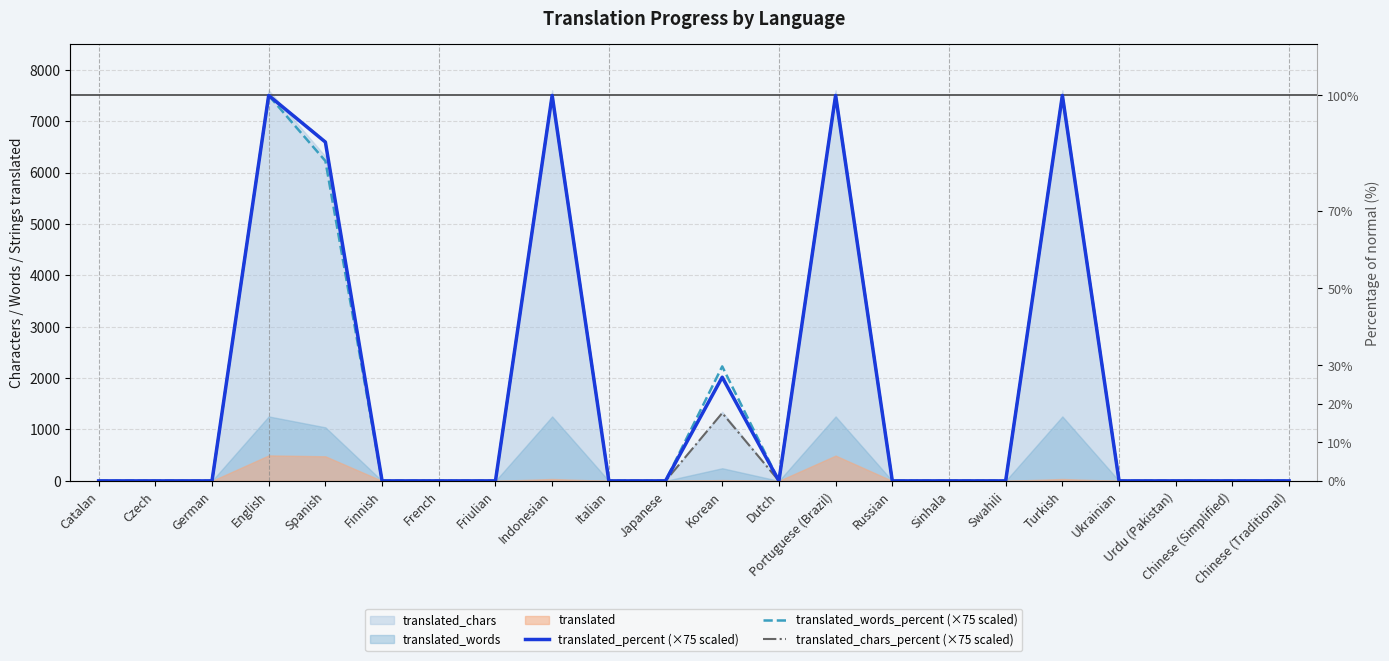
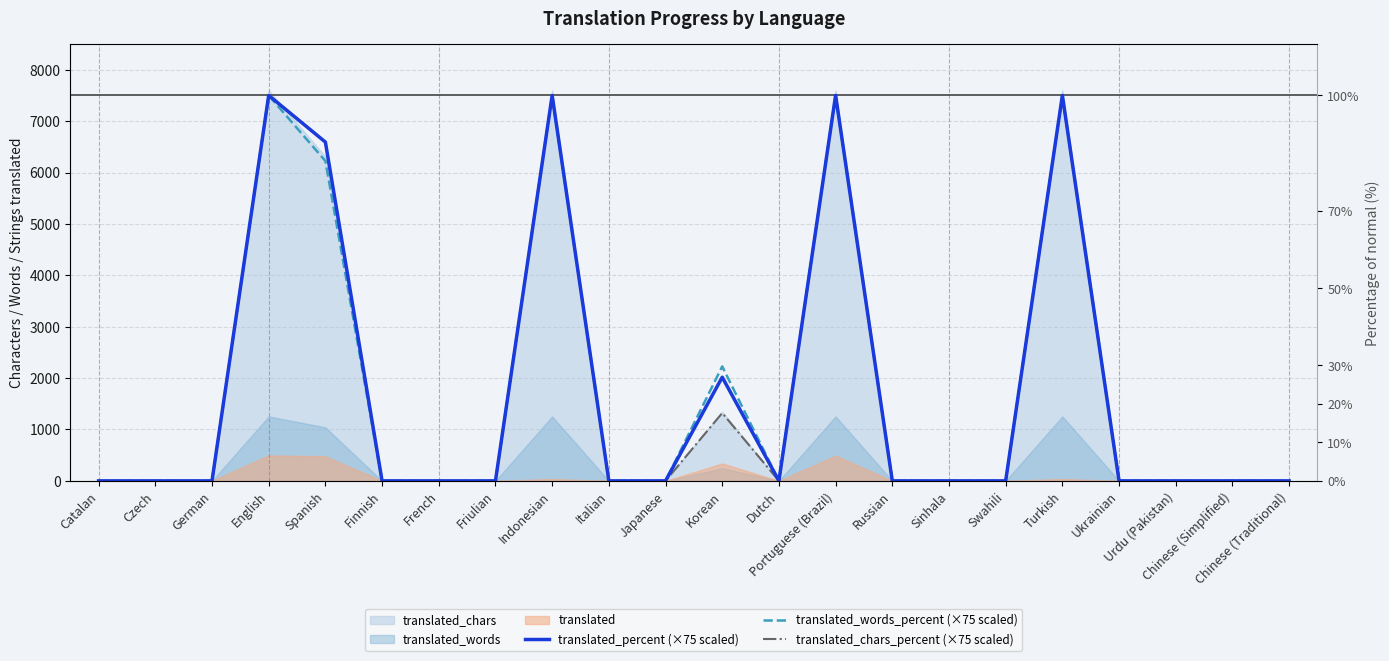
translated, Korean: 0 -> 300
